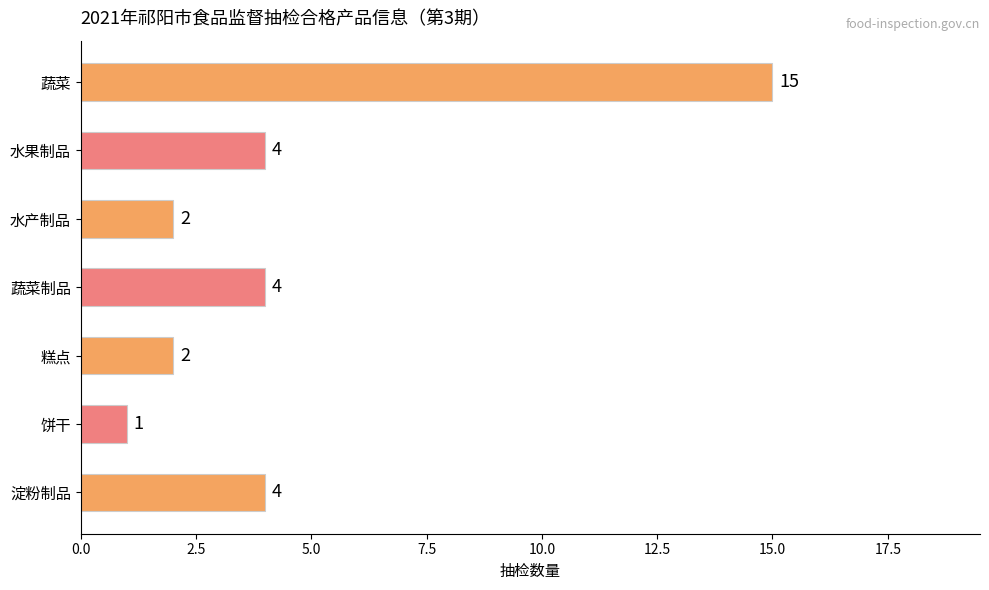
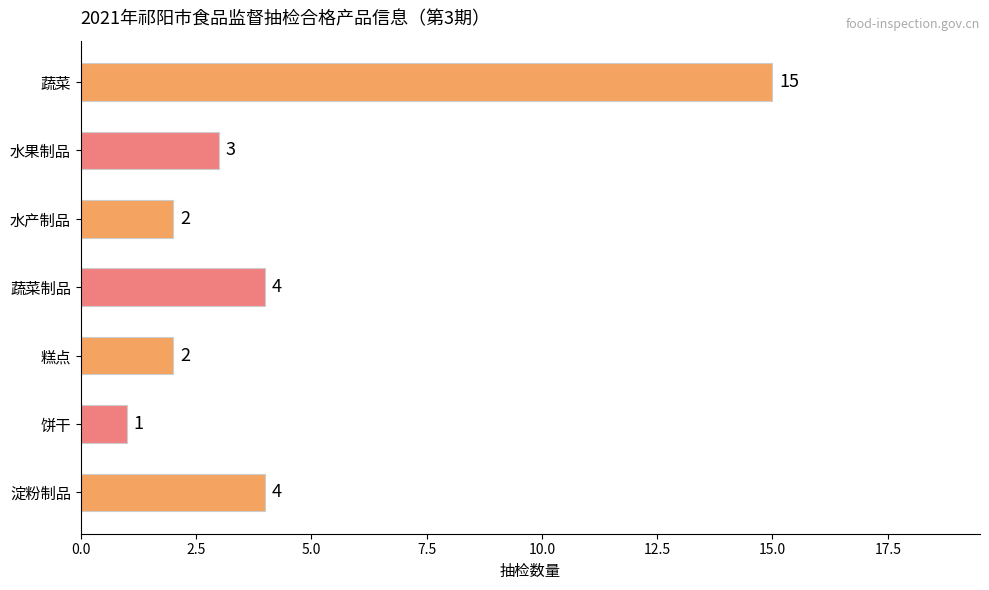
水果制品: 4 -> 3
